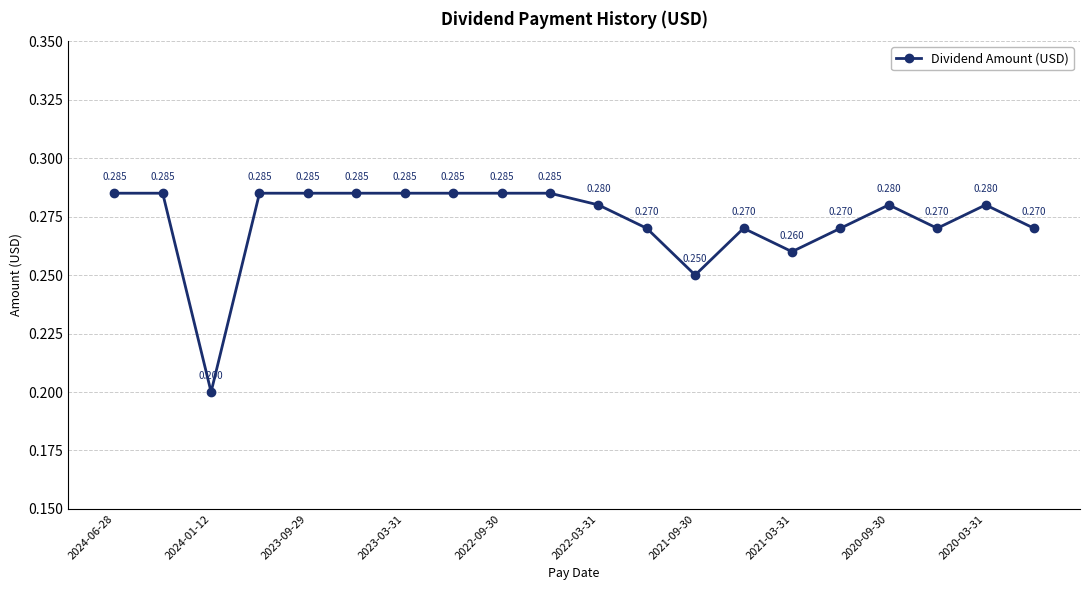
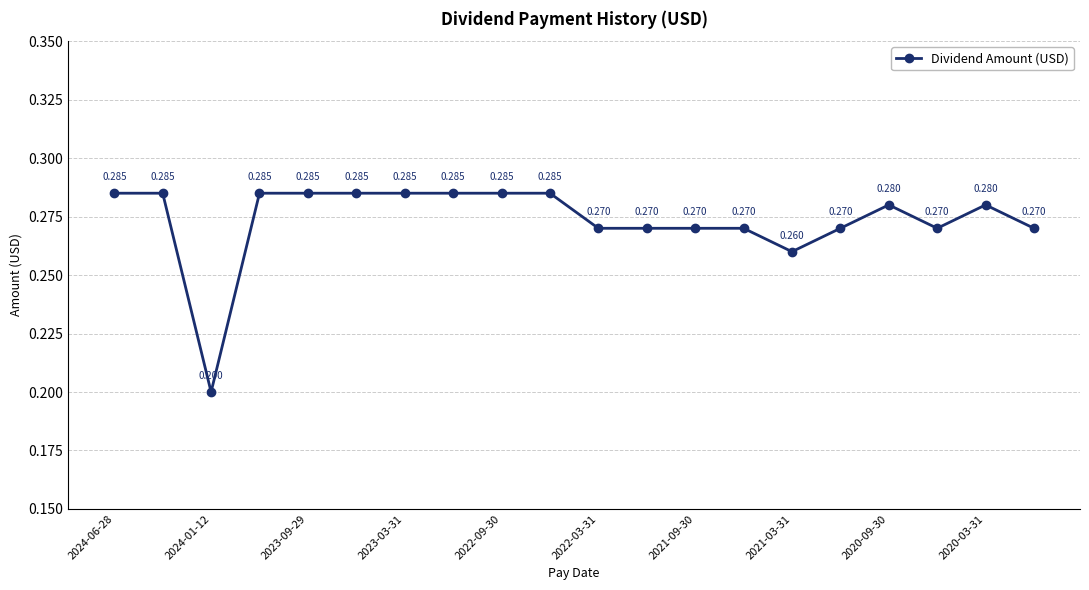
2022-03-31: 0.280 -> 0.270
2021-09-30: 0.250 -> 0.270
